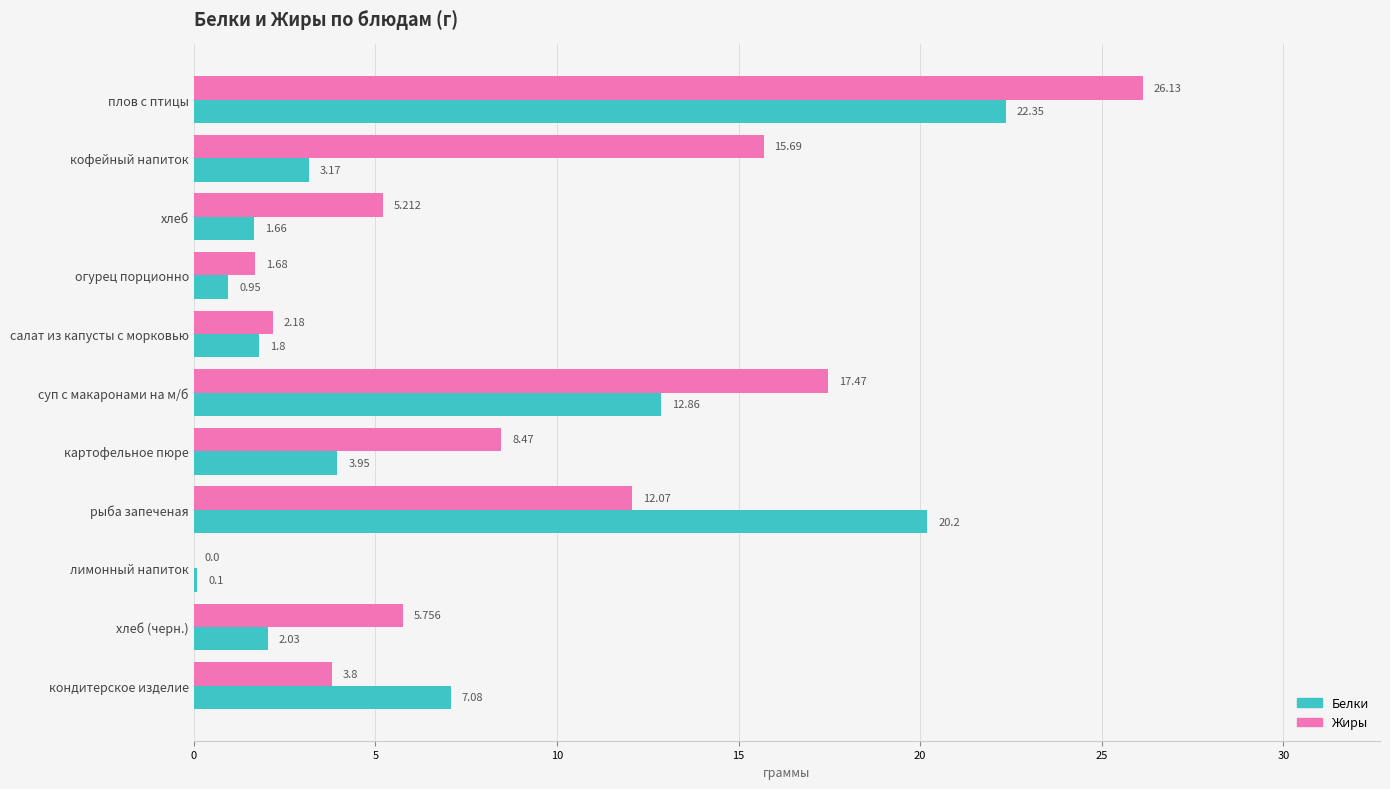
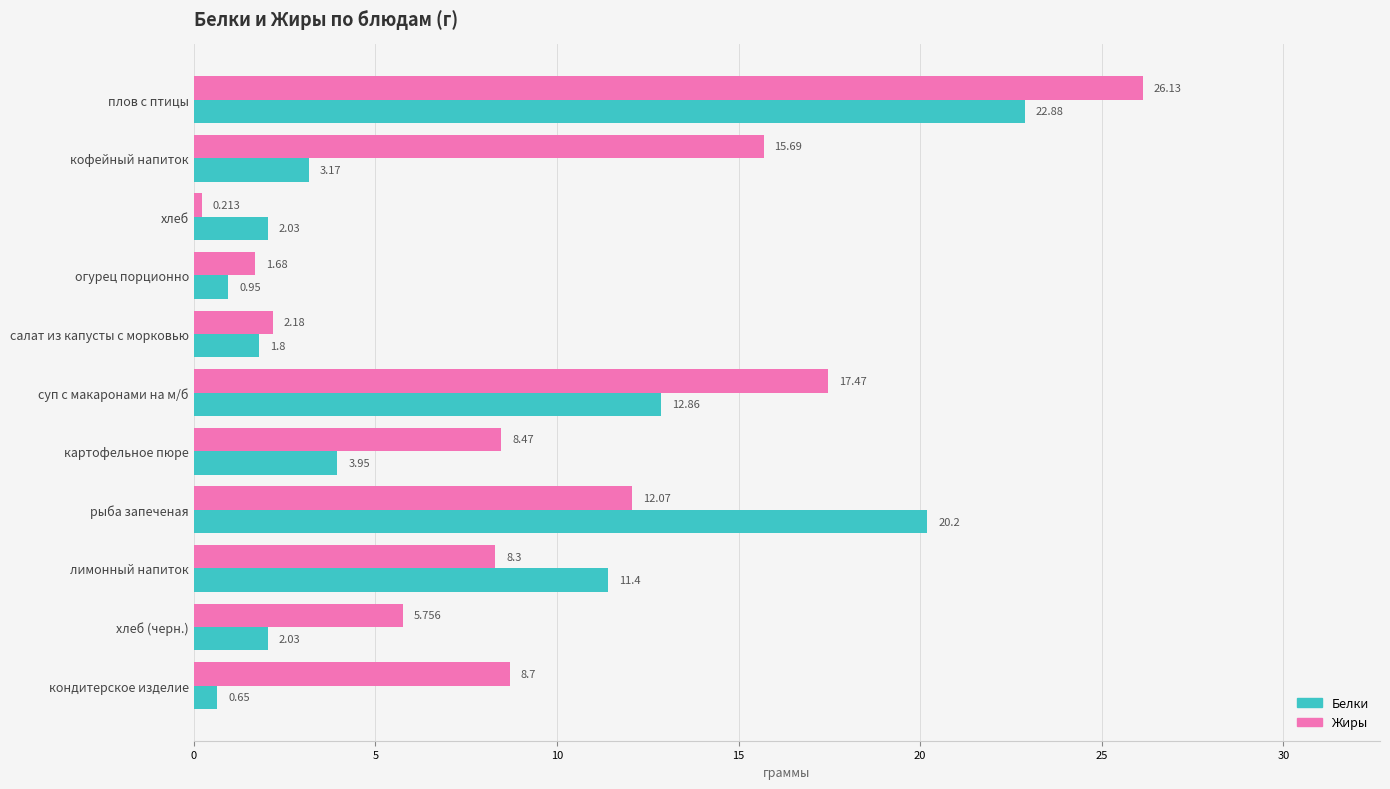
Белки, плов с птицы: 22.35 -> 22.88
Жиры, хлеб: 5.212 -> 0.213
Белки, хлеб: 1.66 -> 2.03
Жиры, лимонный напиток: 0.0 -> 8.3
Белки, лимонный напиток: 0.1 -> 11.4
Жиры, кондитерское изделие: 3.8 -> 8.7
Белки, кондитерское изделие: 7.08 -> 0.65
